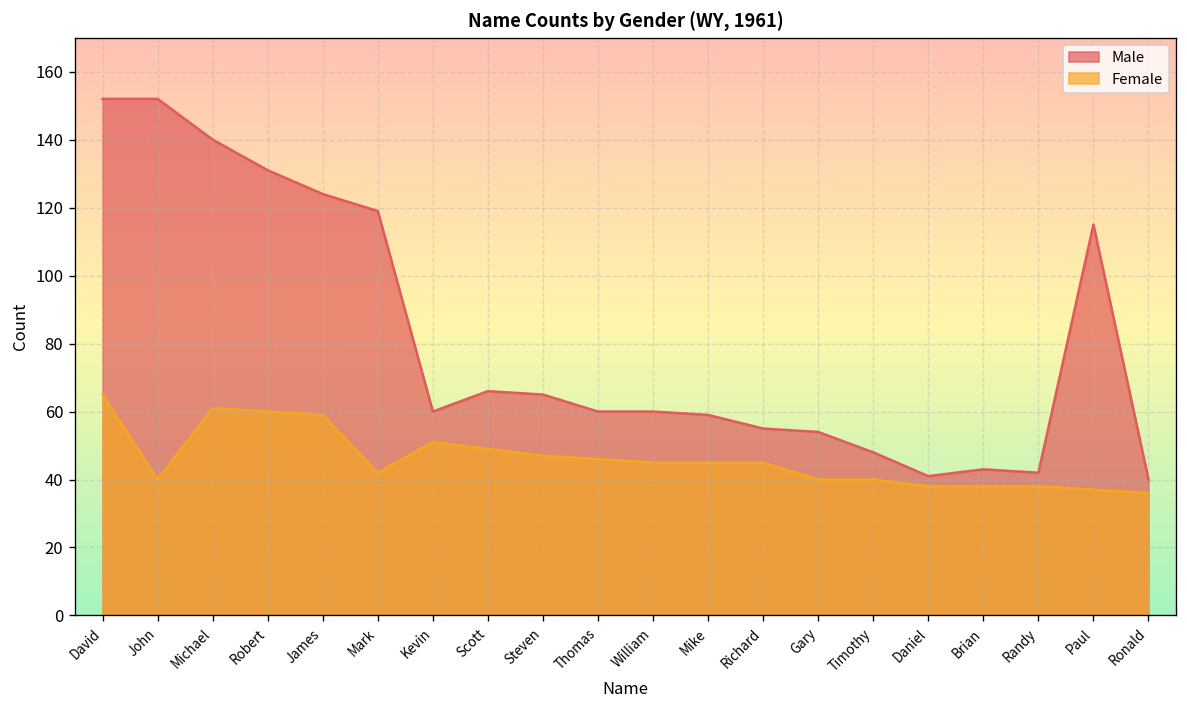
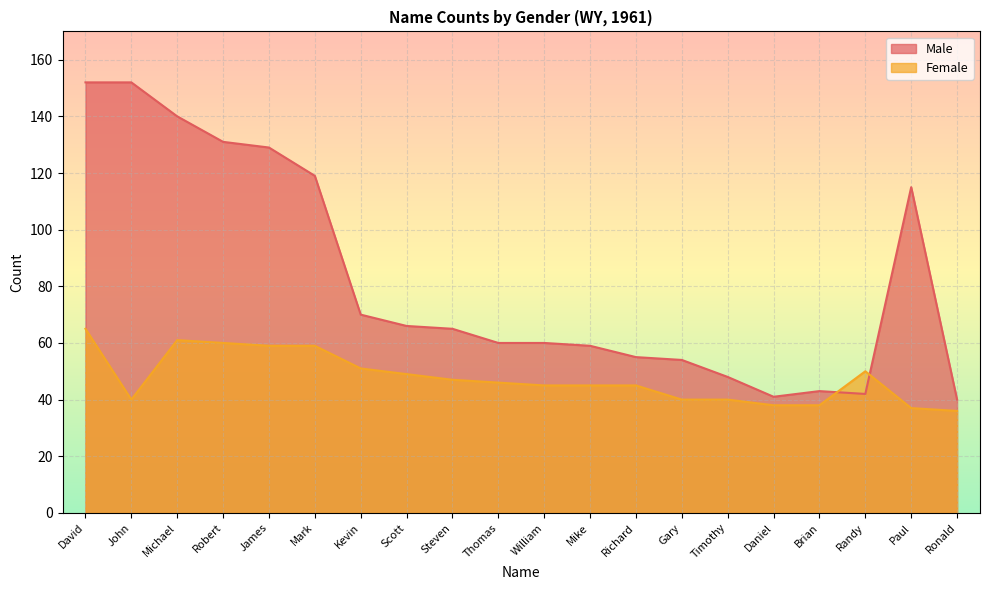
Male, James: 124 -> 129
Female, Mark: 42 -> 59
Male, Kevin: 60 -> 70
Female, Randy: 38 -> 50
